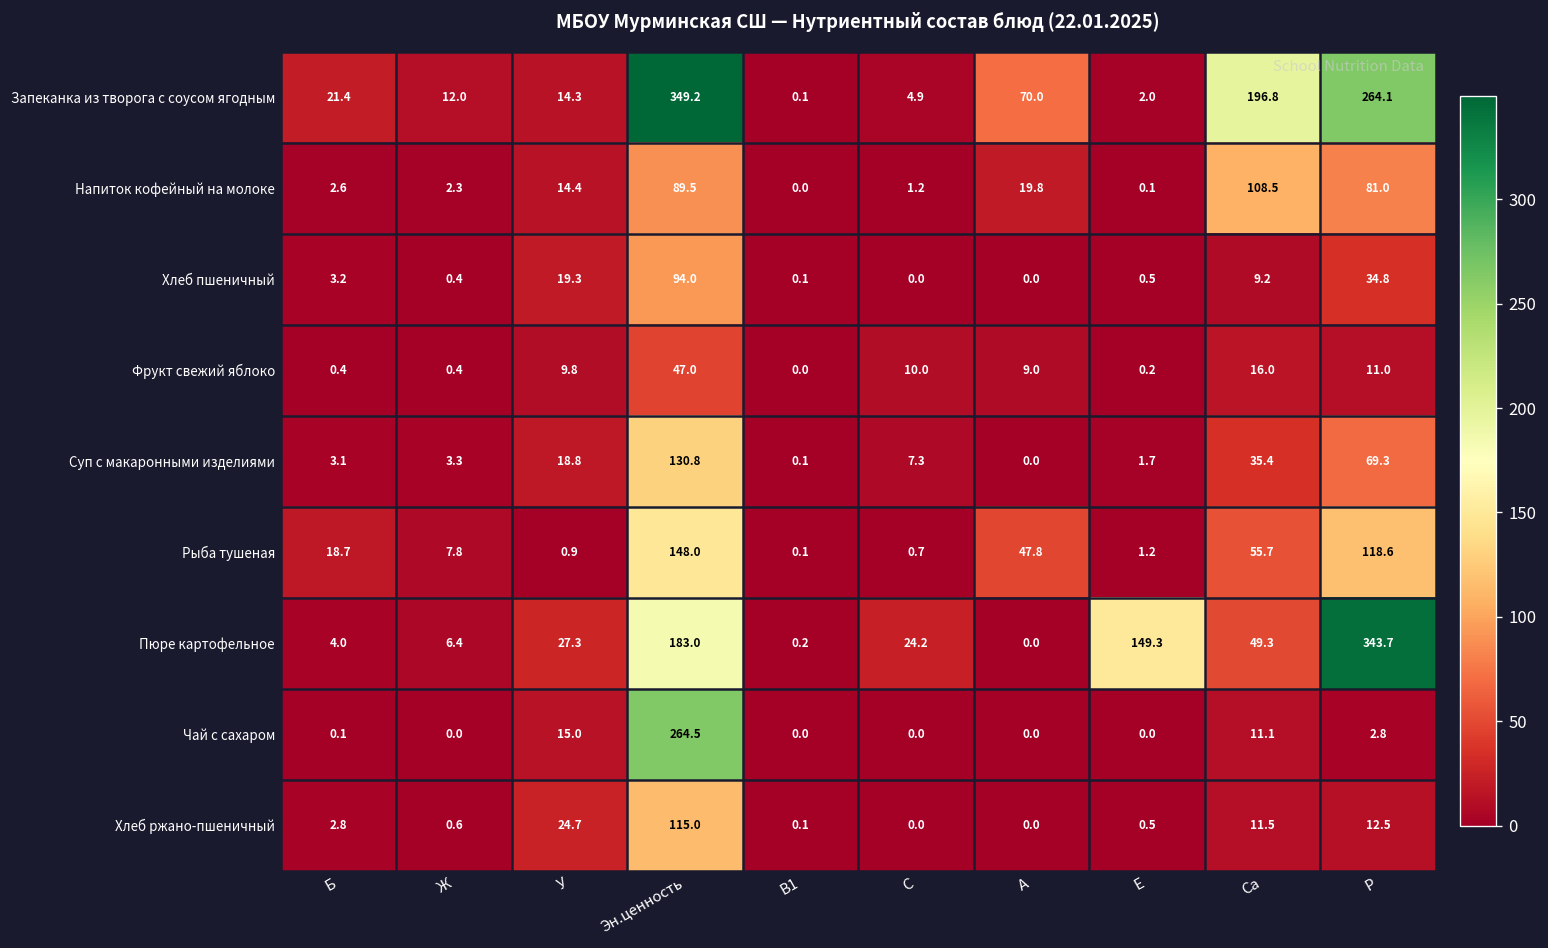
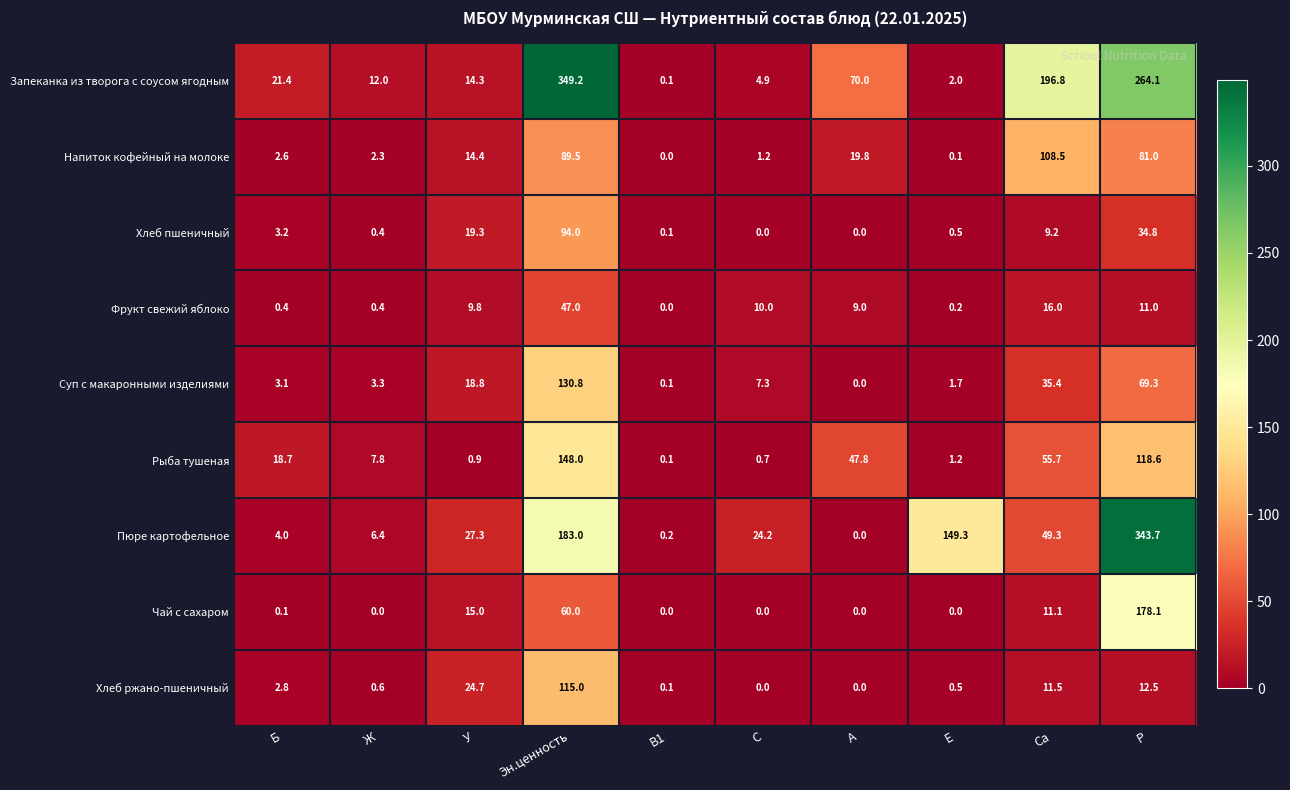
Чай с сахаром, Эн.ценность: 264.5 -> 60.0
Чай с сахаром, Р: 2.8 -> 178.1
